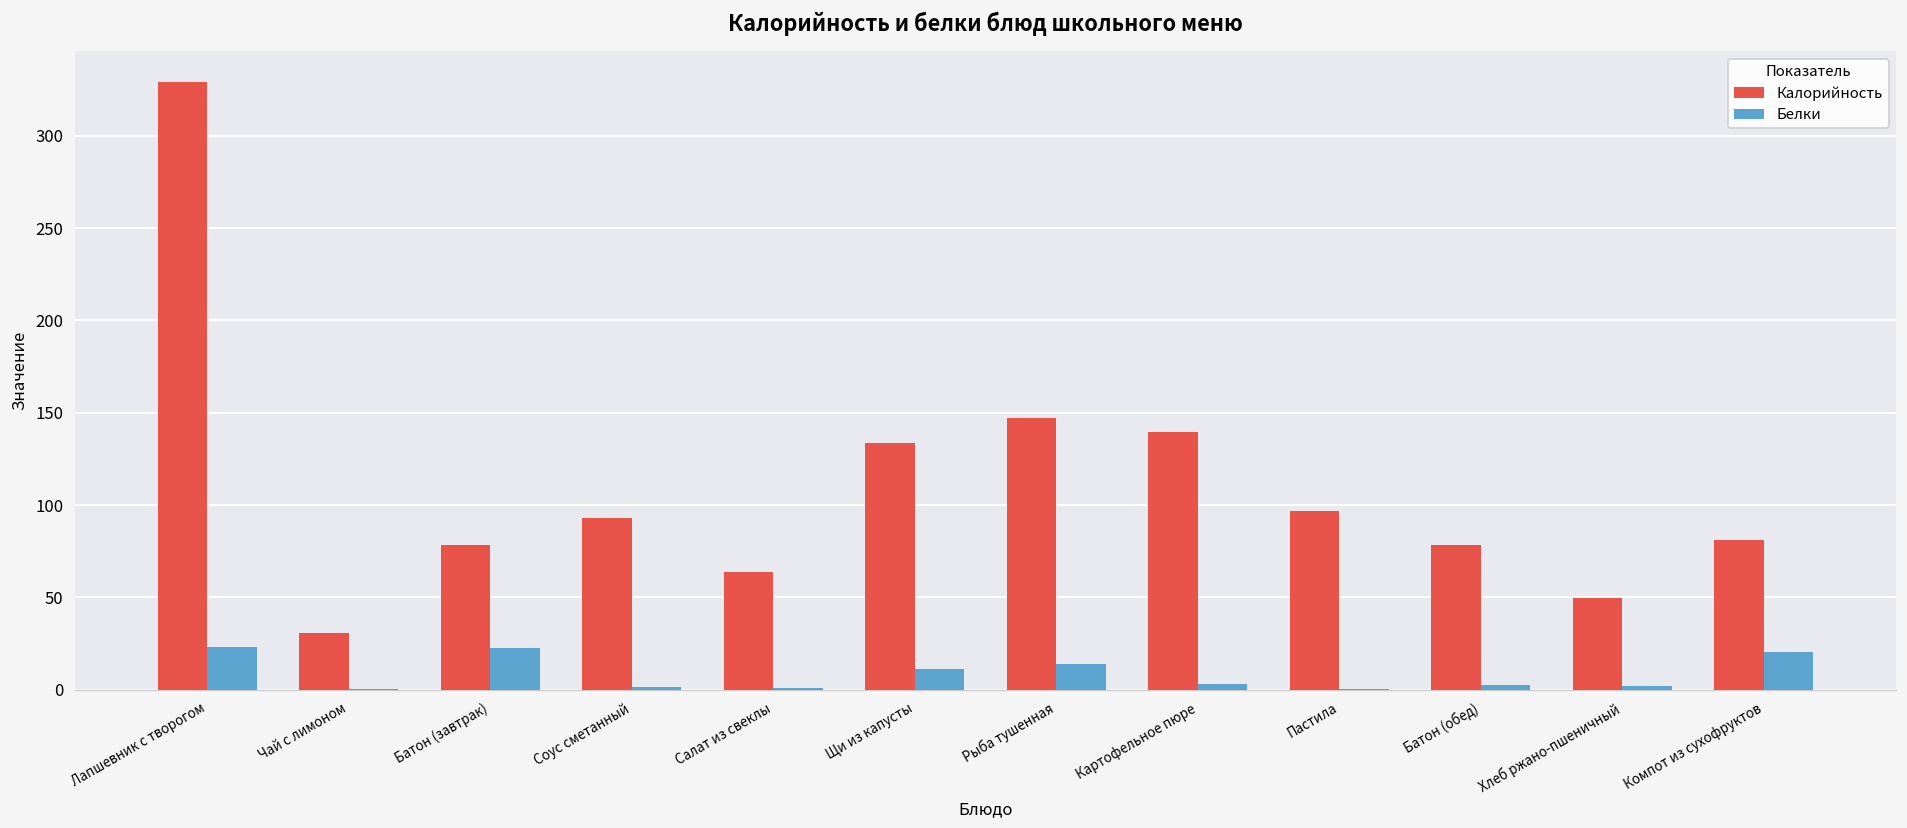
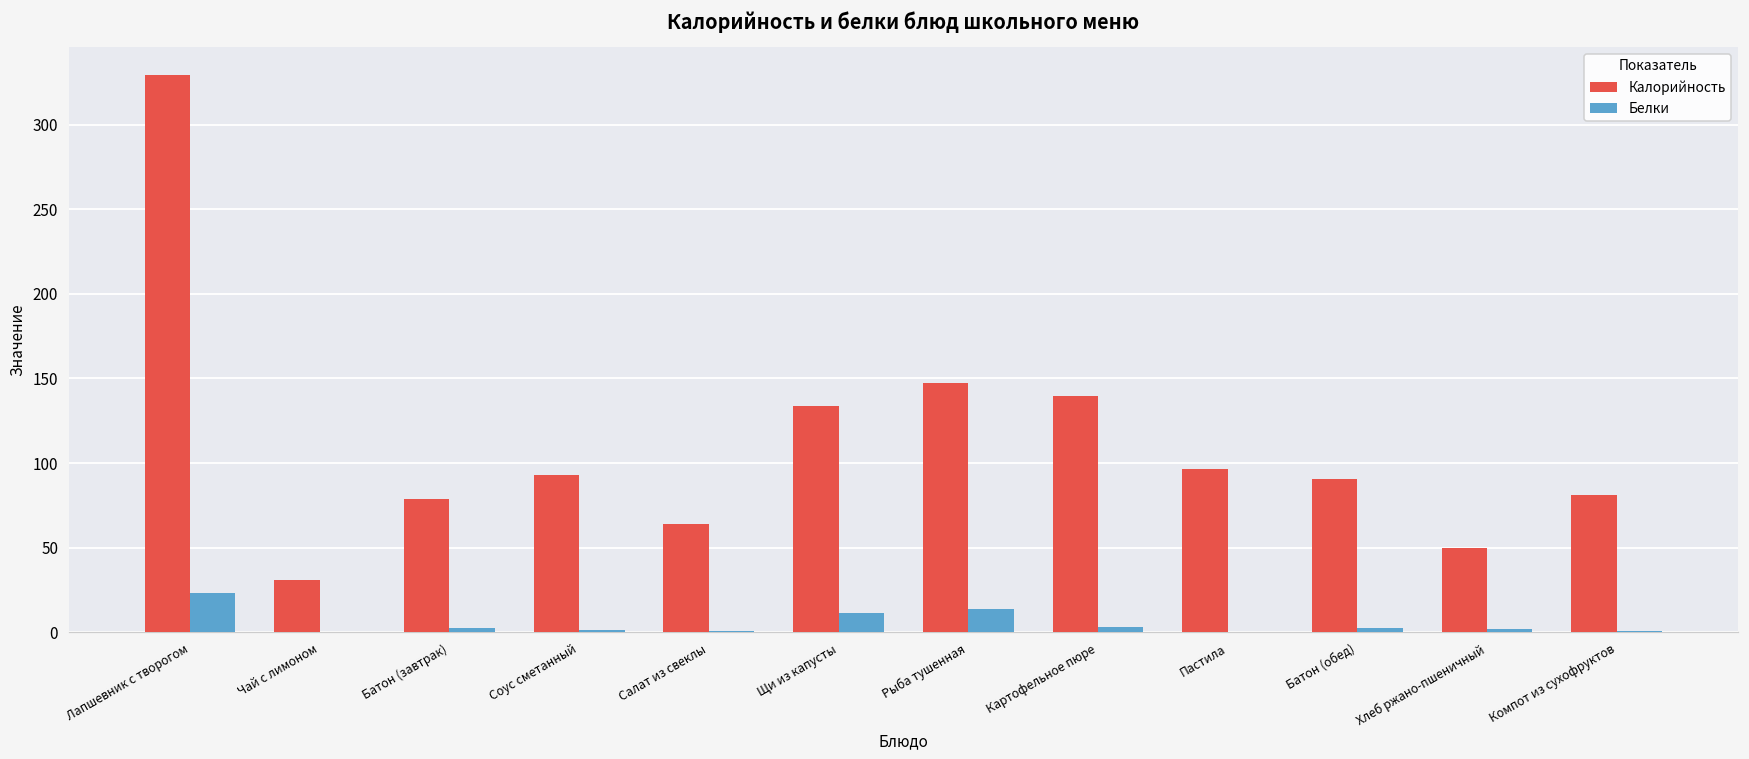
Белки, Батон (завтрак): 23 -> 2
Калорийность, Батон (обед): 79 -> 91
Белки, Компот из сухофруктов: 21 -> 1
